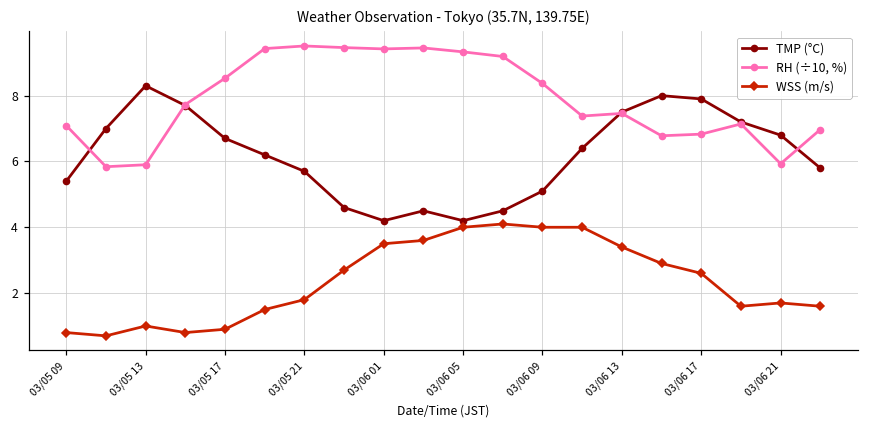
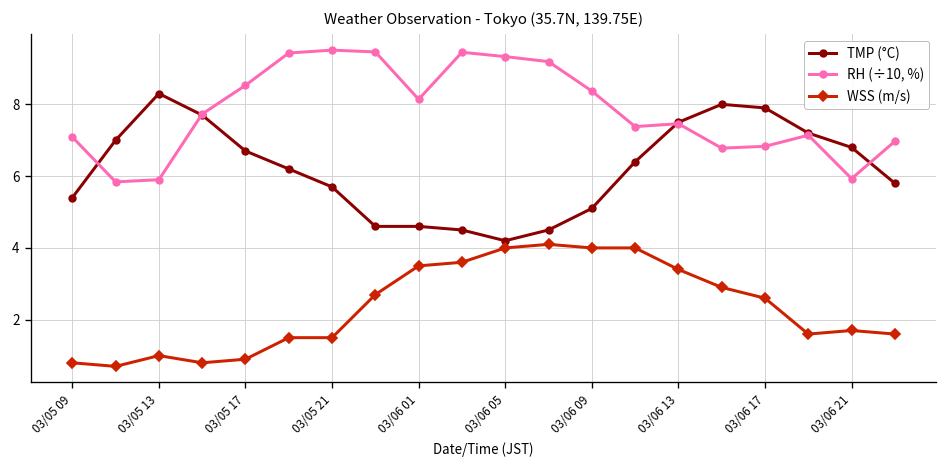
WSS (m/s), 03/05 21: 1.8 -> 1.5
TMP (°C), 03/06 01: 4.2 -> 4.6
RH (÷10, %), 03/06 01: 9.4 -> 8.1
